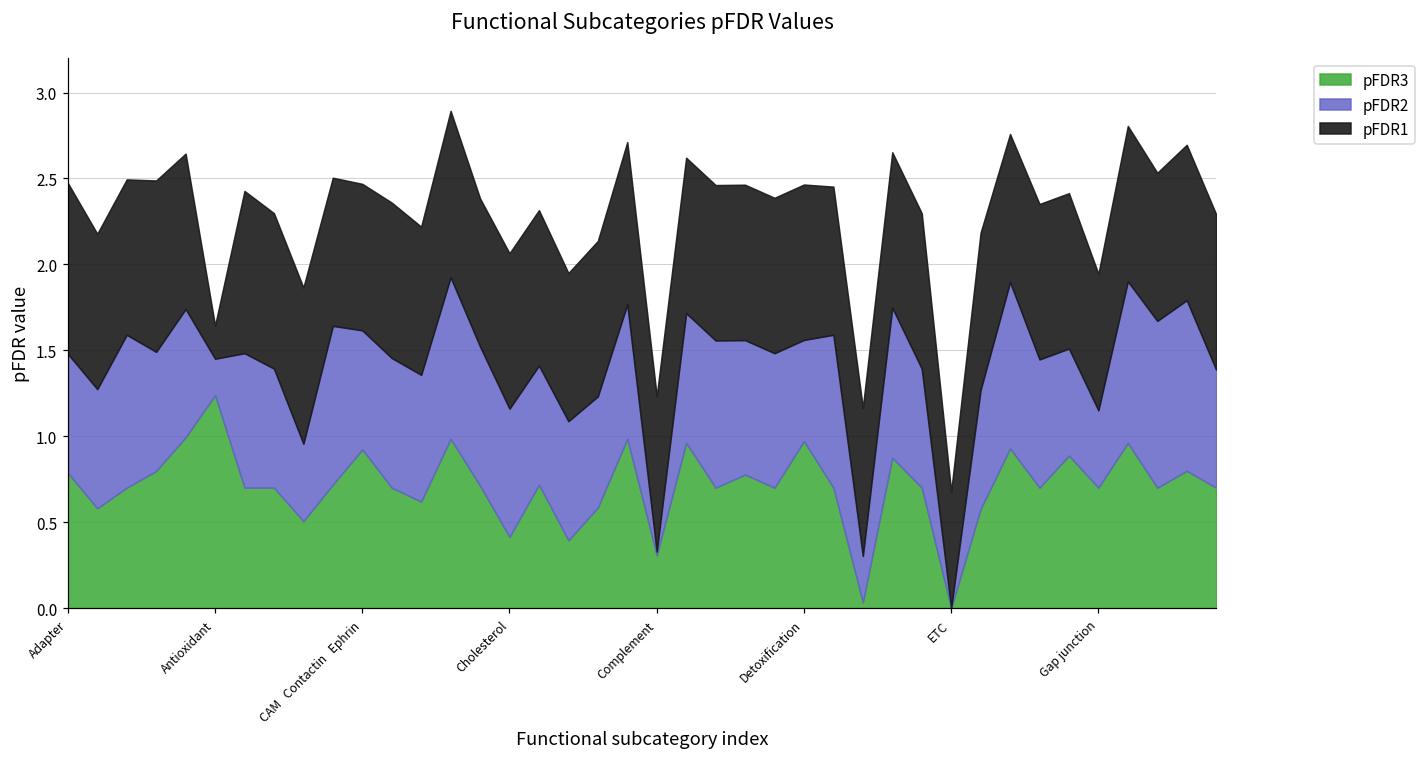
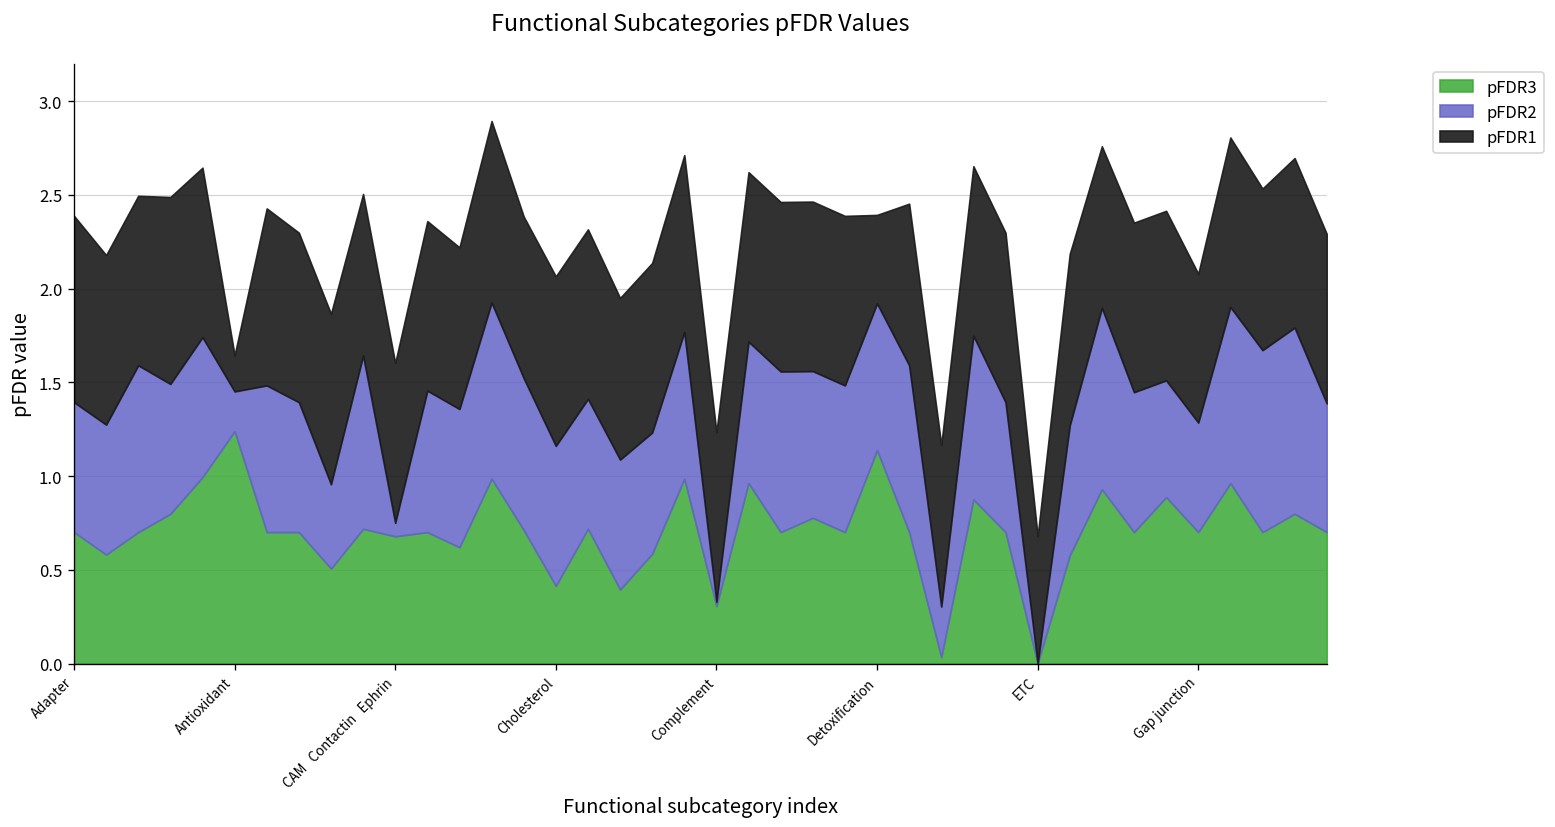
pFDR3, Adapter: 0.79 -> 0.70
pFDR3, CAM Contactin Ephrin: 0.92 -> 0.68
pFDR2, CAM Contactin Ephrin: 0.69 -> 0.07
pFDR3, Detoxification: 0.97 -> 1.14
pFDR2, Detoxification: 0.59 -> 0.78
pFDR1, Detoxification: 0.90 -> 0.47
pFDR2, Gap junction: 0.45 -> 0.58
